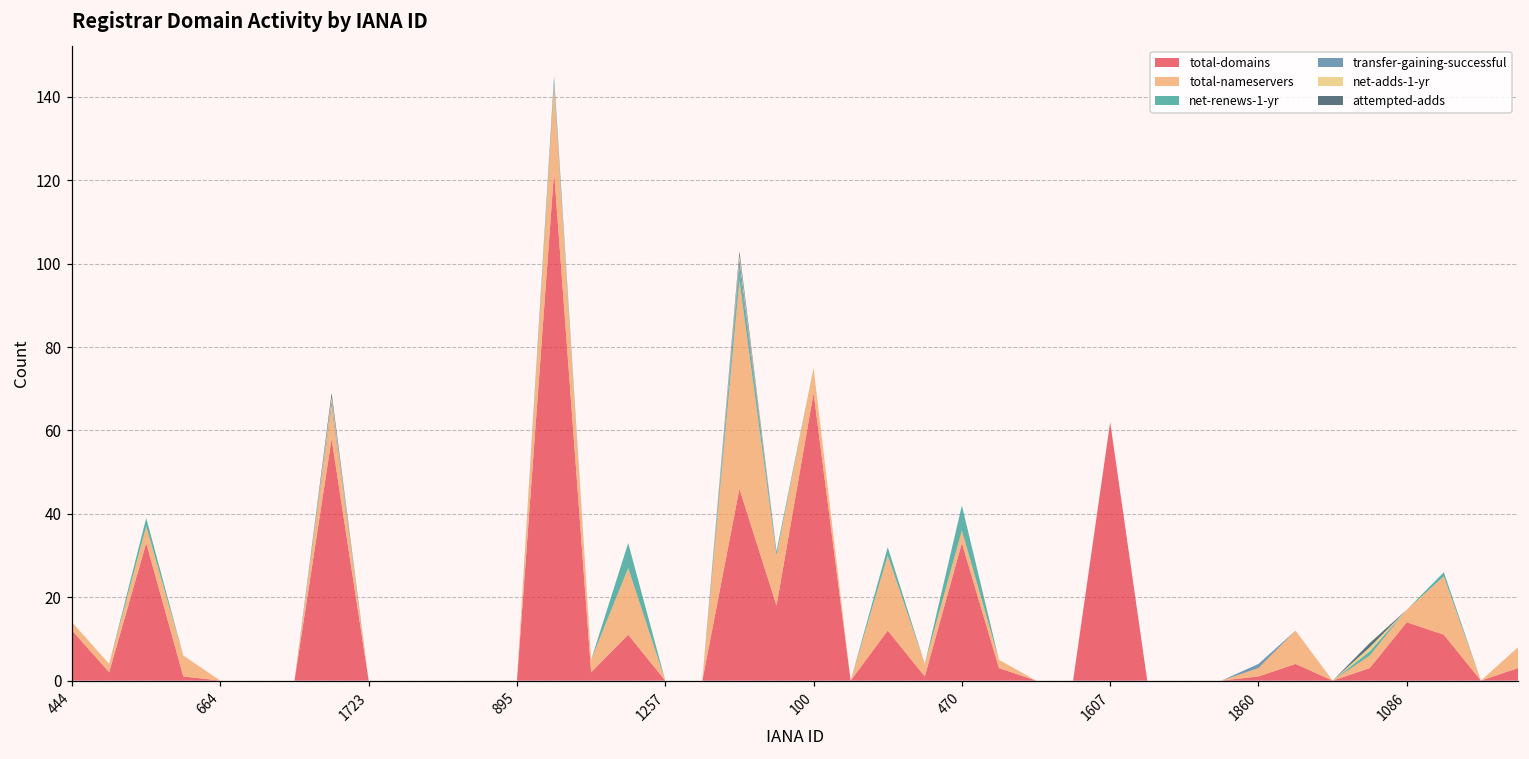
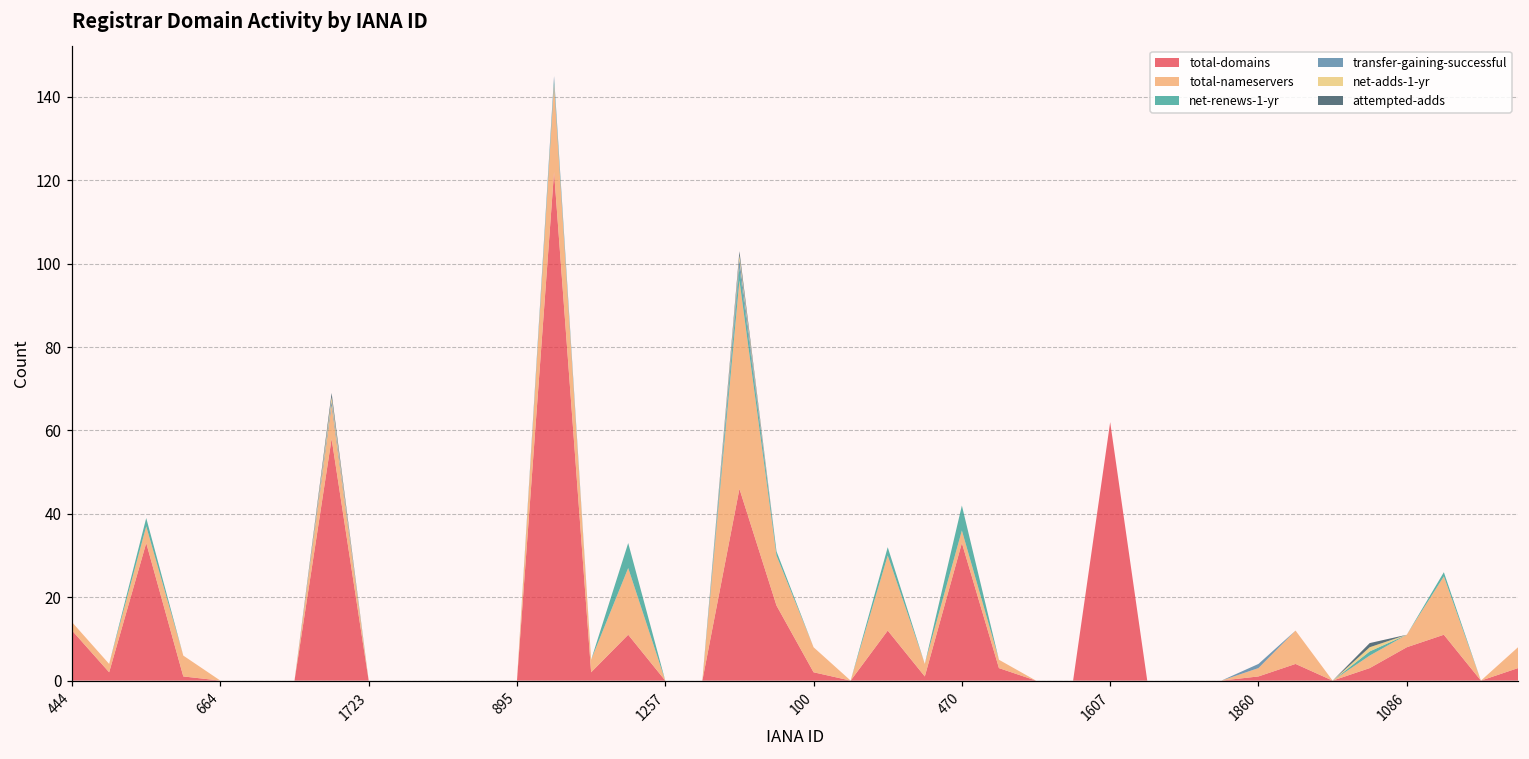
total-domains, 100: 69 -> 2
total-domains, 1086: 14 -> 8
